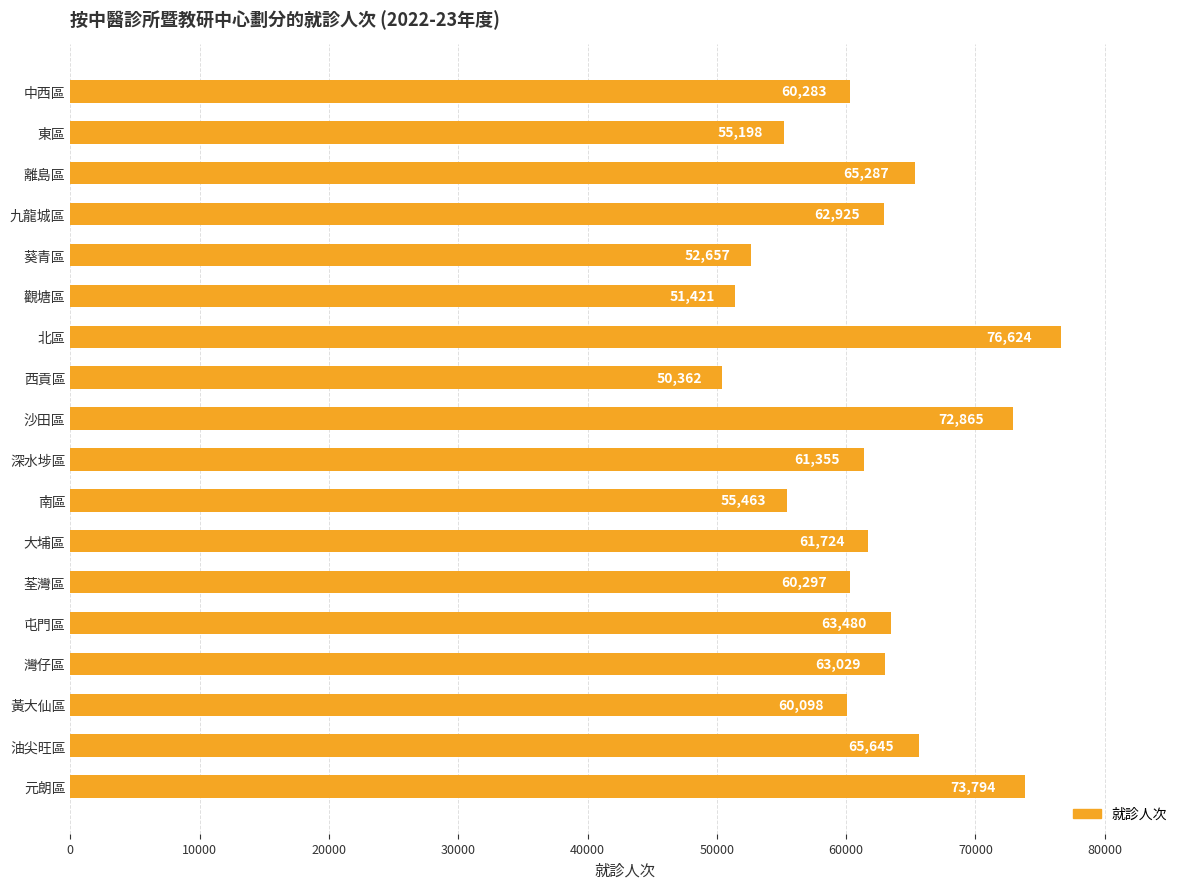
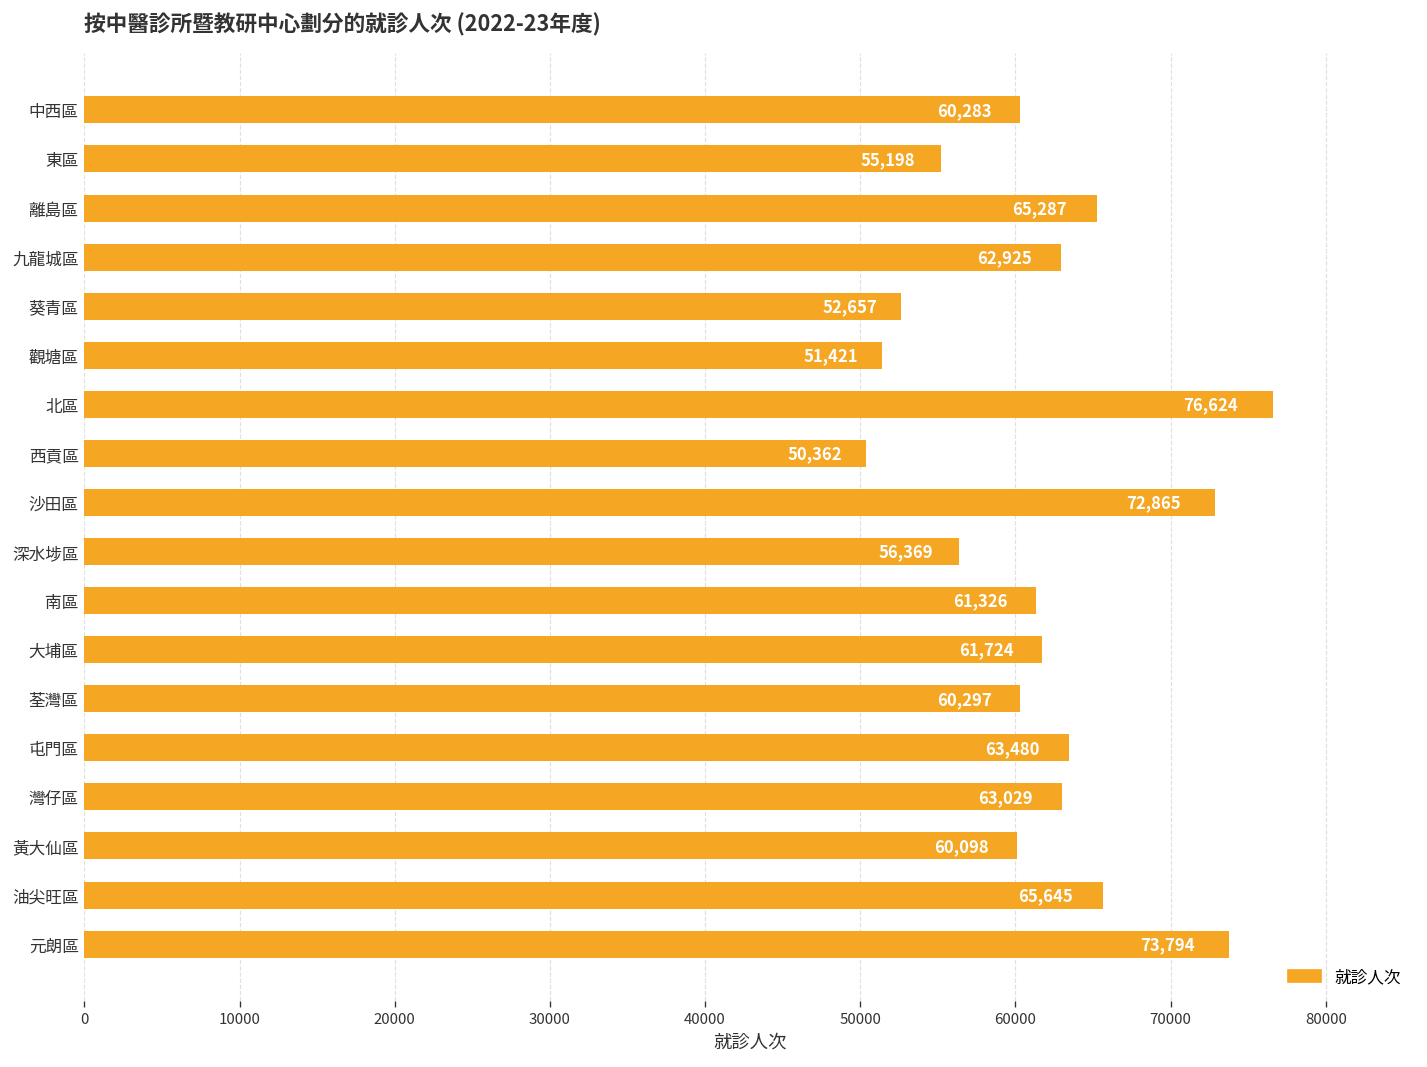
深水埗區: 61,355 -> 56,369
南區: 55,463 -> 61,326
